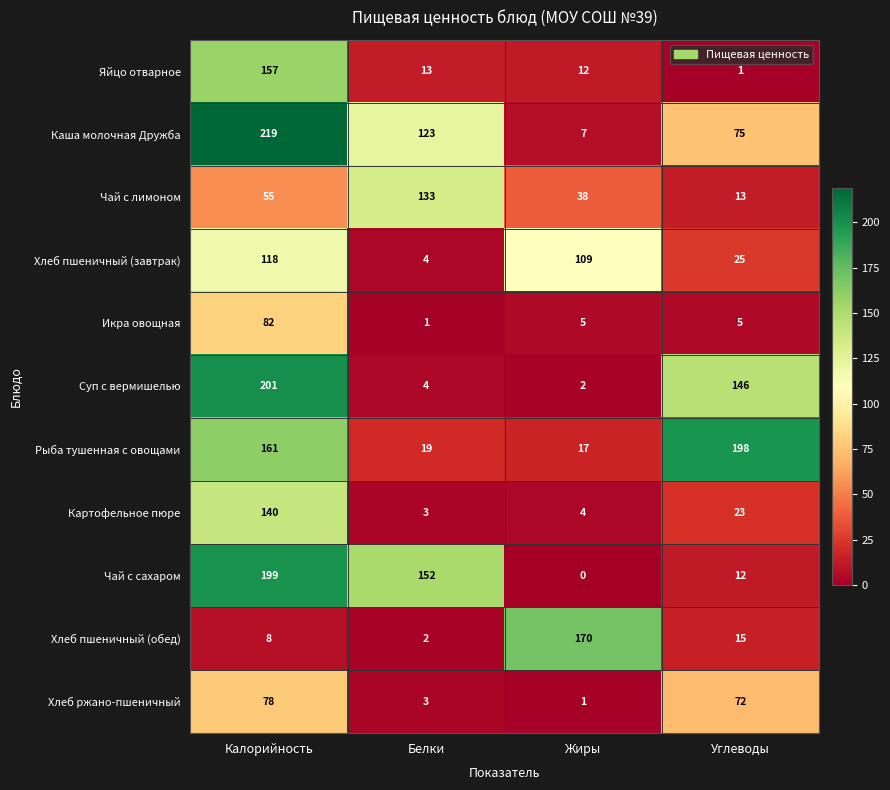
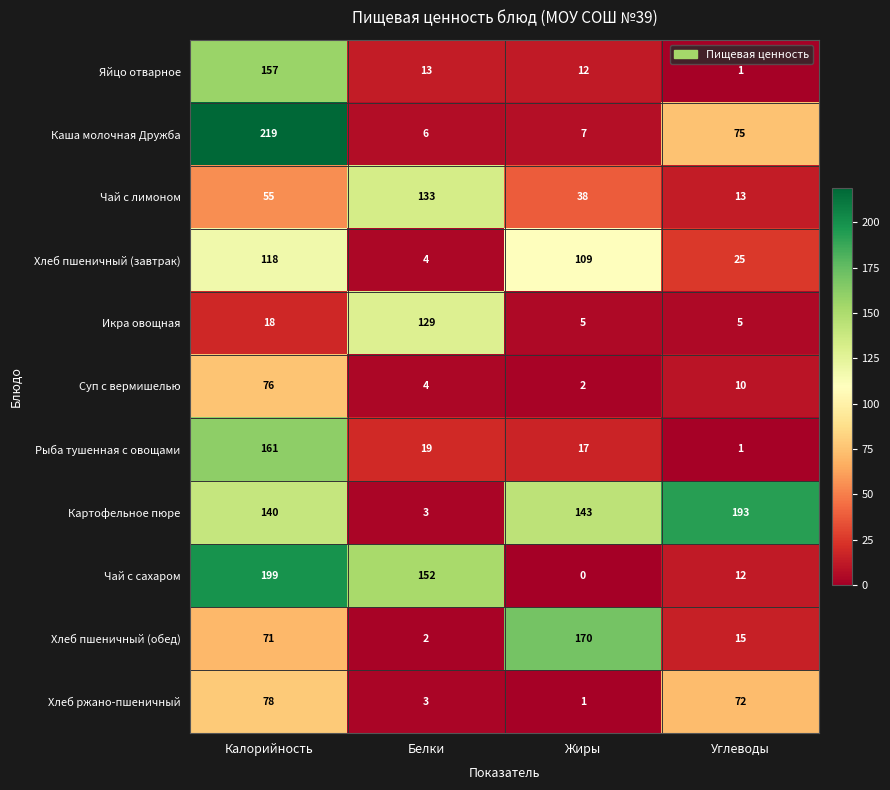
Каша молочная Дружба, Белки: 123 -> 6
Икра овощная, Калорийность: 82 -> 18
Икра овощная, Белки: 1 -> 129
Суп с вермишелью, Калорийность: 201 -> 76
Суп с вермишелью, Углеводы: 146 -> 10
Рыба тушенная с овощами, Углеводы: 198 -> 1
Картофельное пюре, Жиры: 4 -> 143
Картофельное пюре, Углеводы: 23 -> 193
Хлеб пшеничный (обед), Калорийность: 8 -> 71
